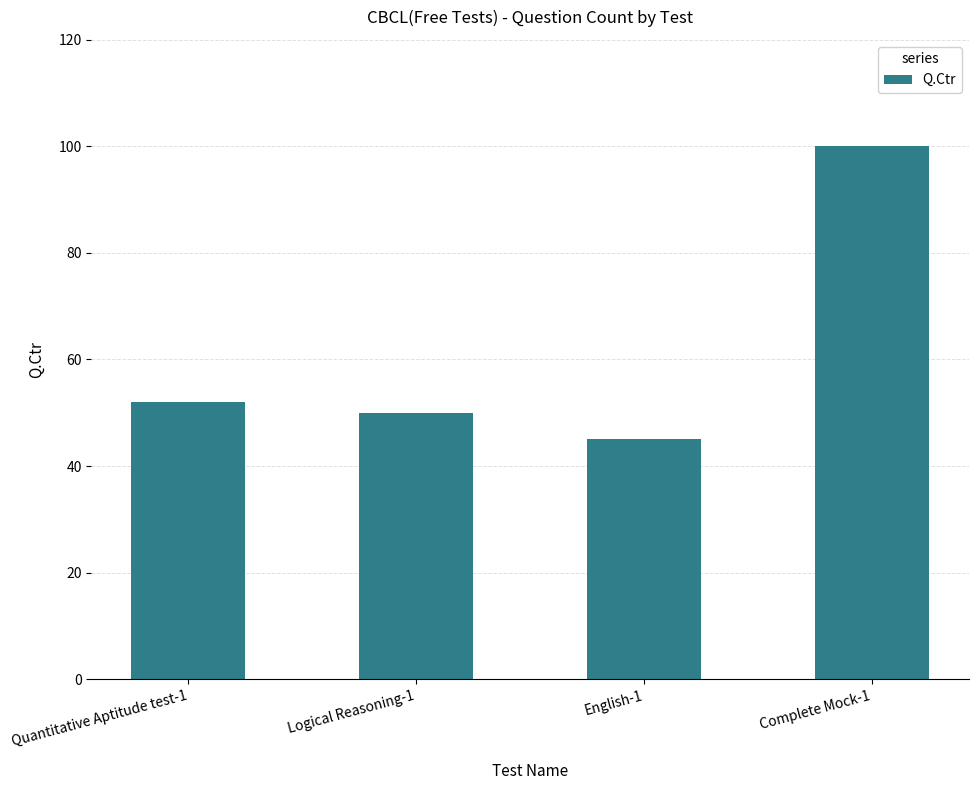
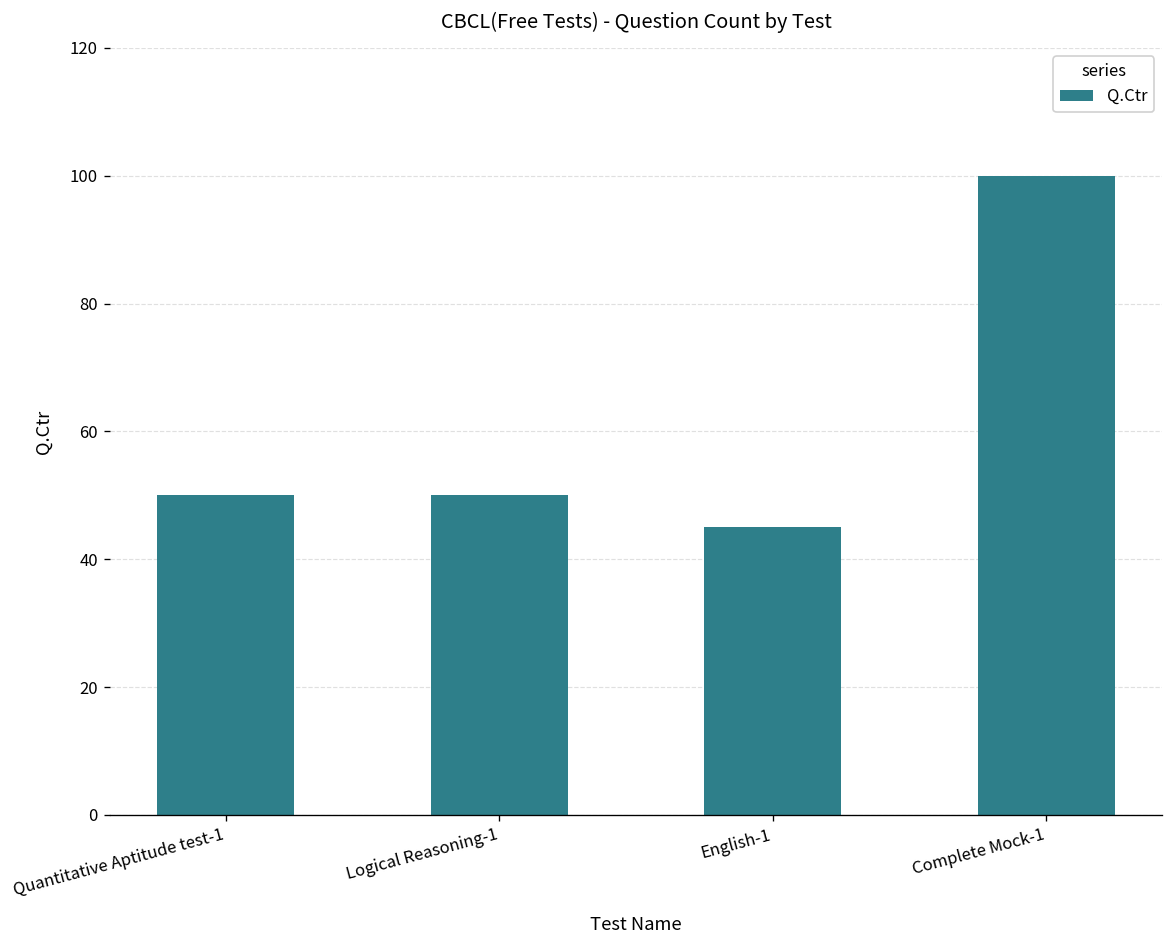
Quantitative Aptitude test-1: 52 -> 50
